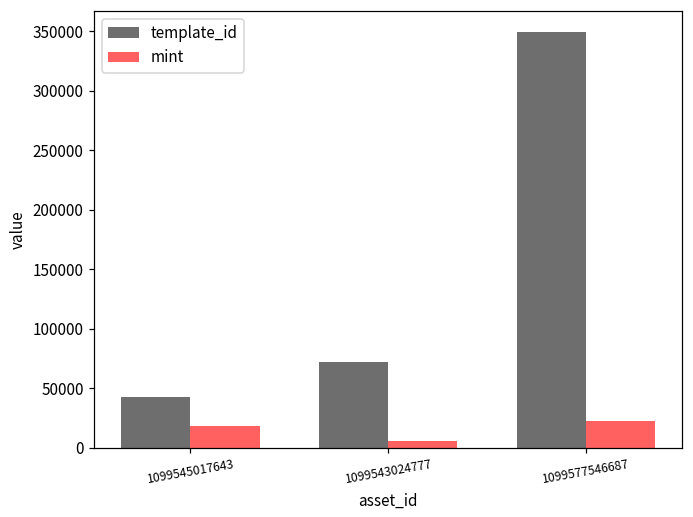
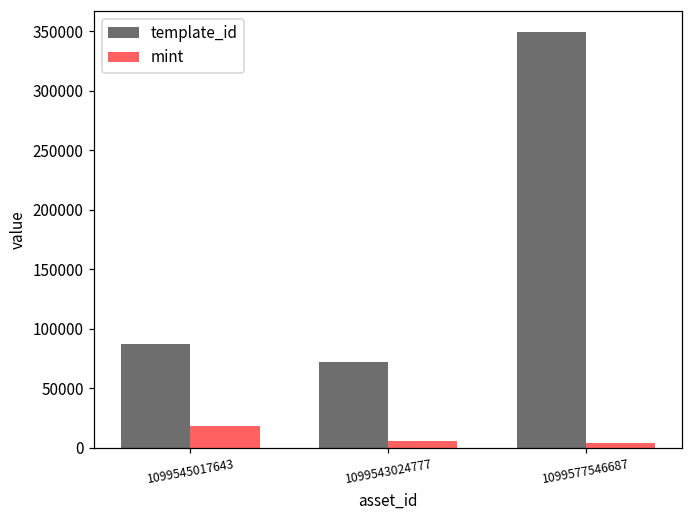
template_id, 1099545017643: 42000 -> 87000
mint, 1099577546687: 23000 -> 4000
